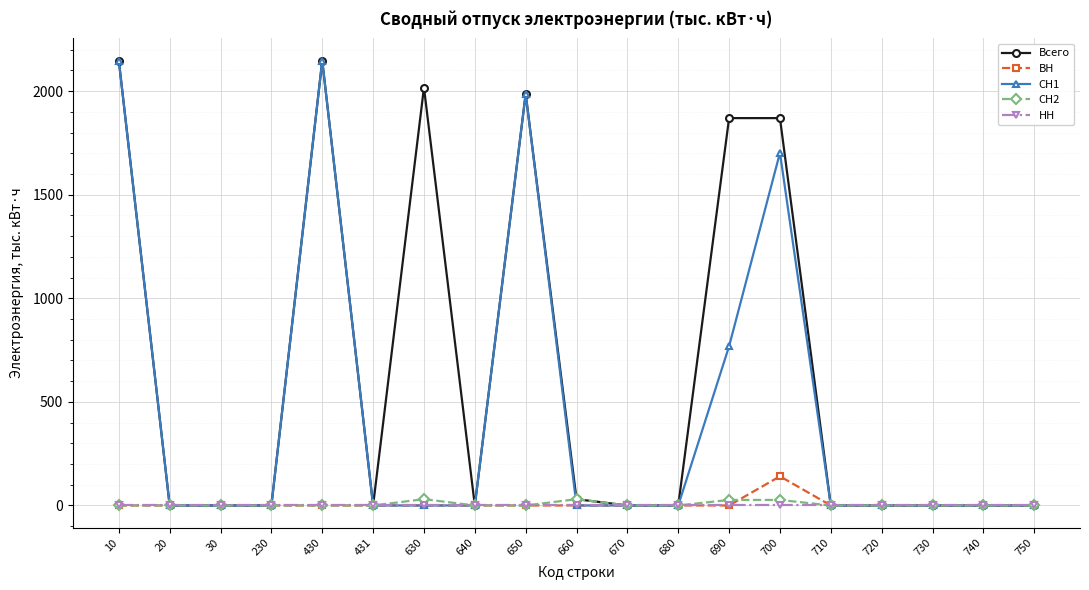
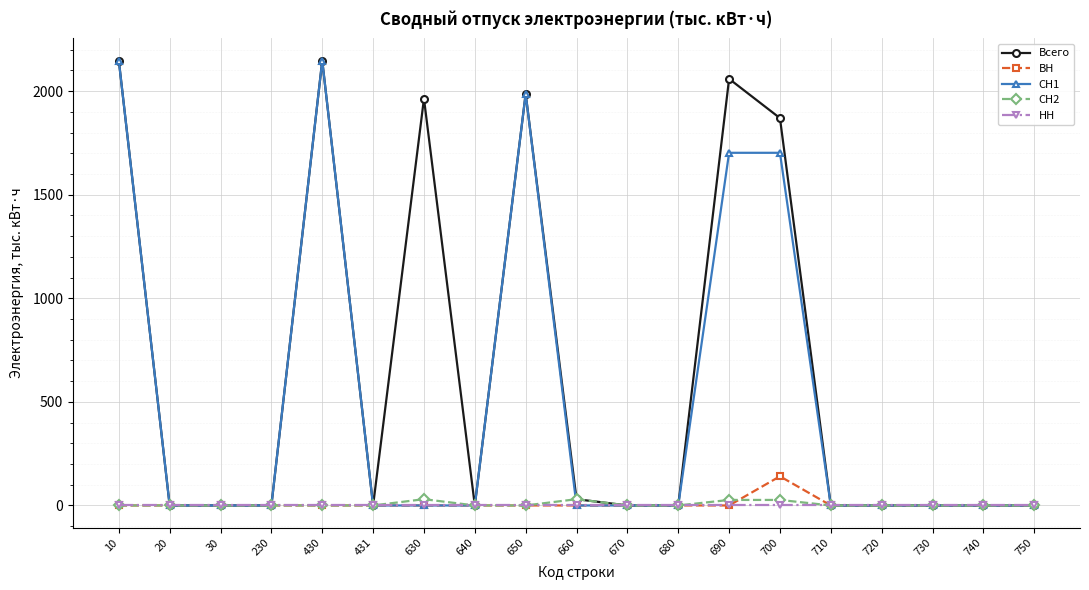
Всего, 630: 2020 -> 1960
Всего, 690: 1870 -> 2060
СН1, 690: 770 -> 1700
